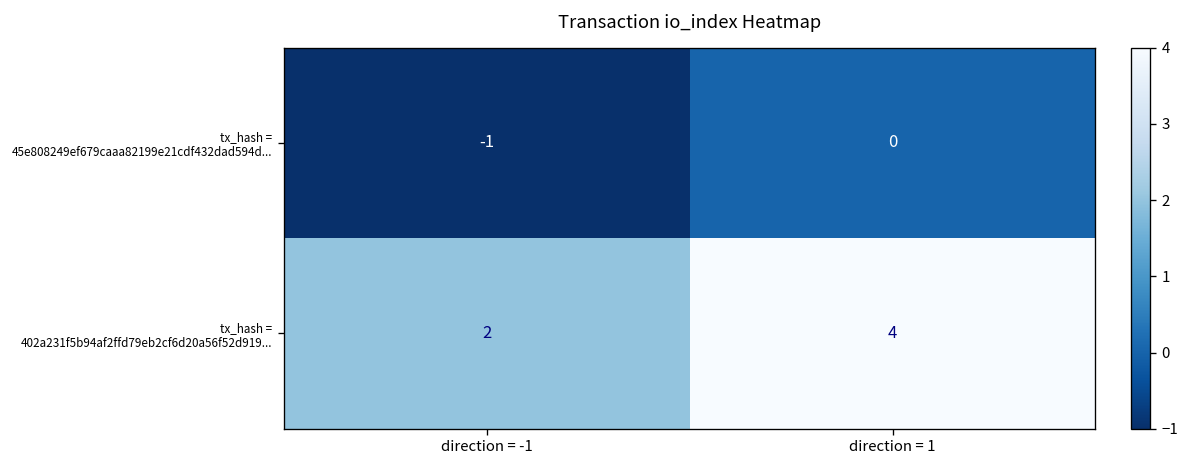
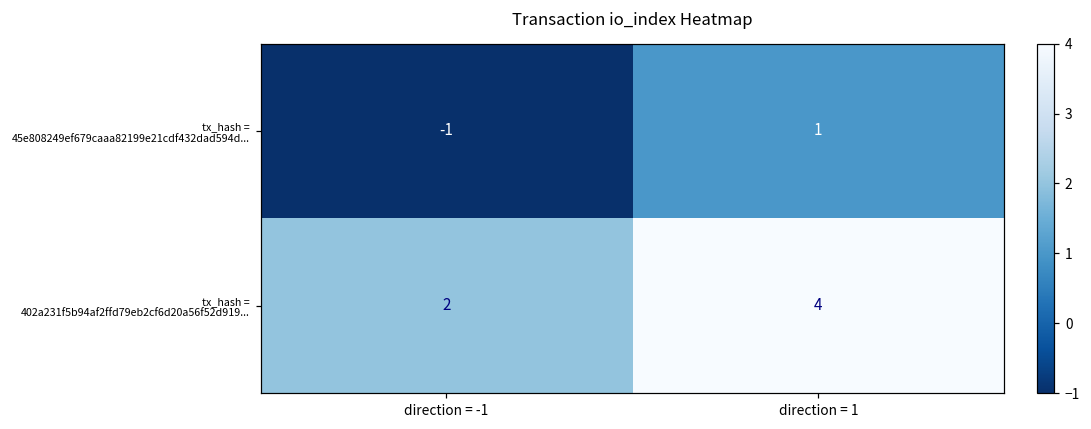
tx_hash = 45e808249ef679caaa82199e21cdf432dad594d..., direction = 1: 0 -> 1
